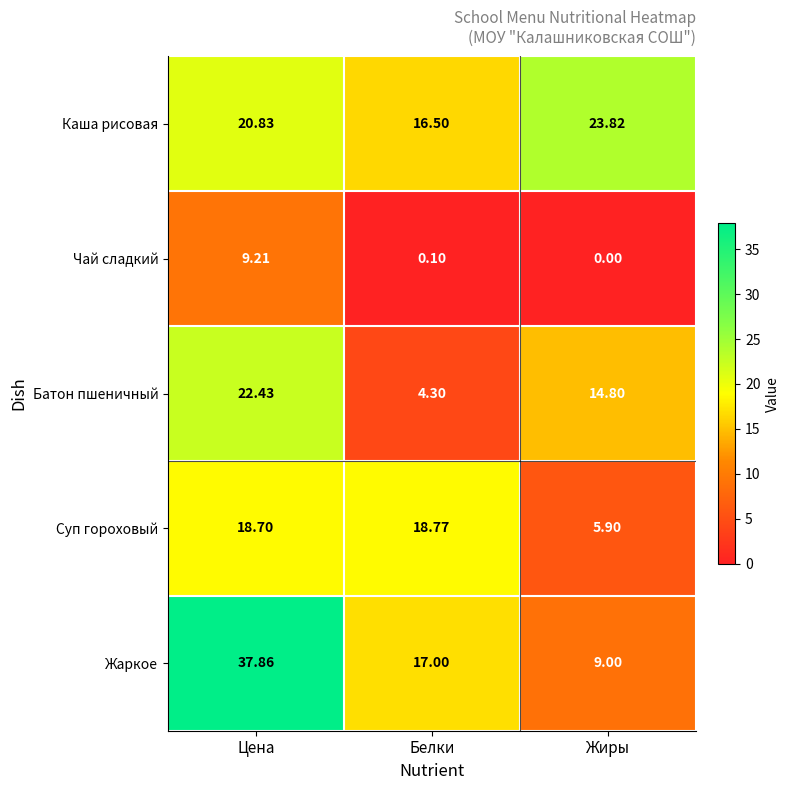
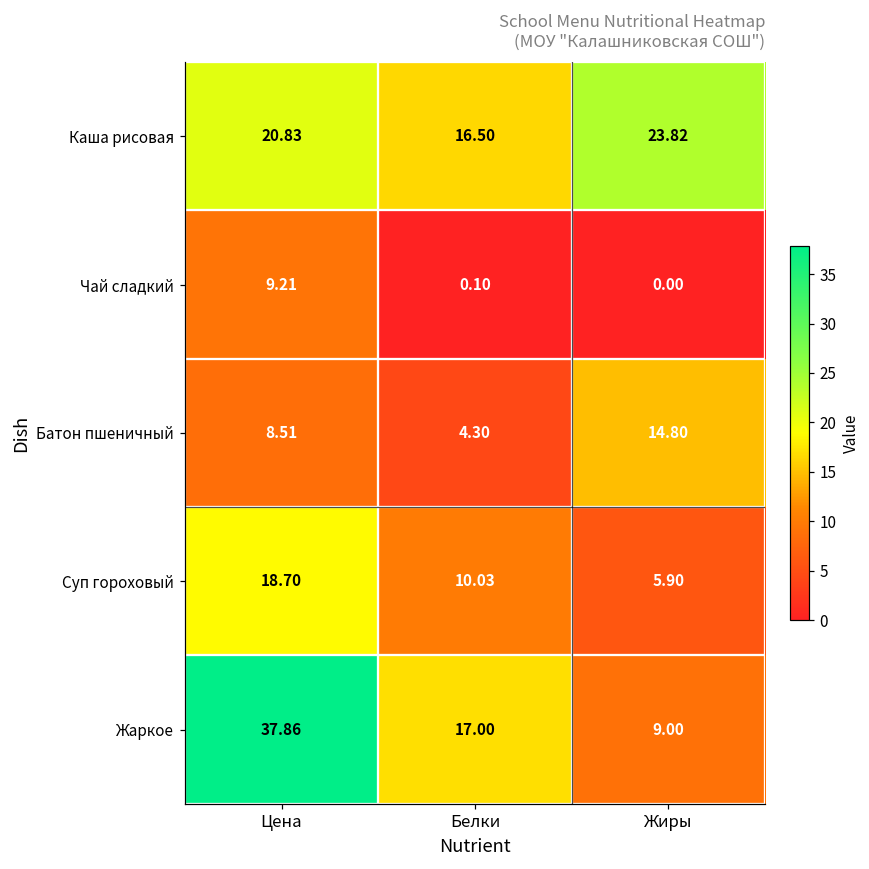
Батон пшеничный, Цена: 22.43 -> 8.51
Суп гороховый, Белки: 18.77 -> 10.03
